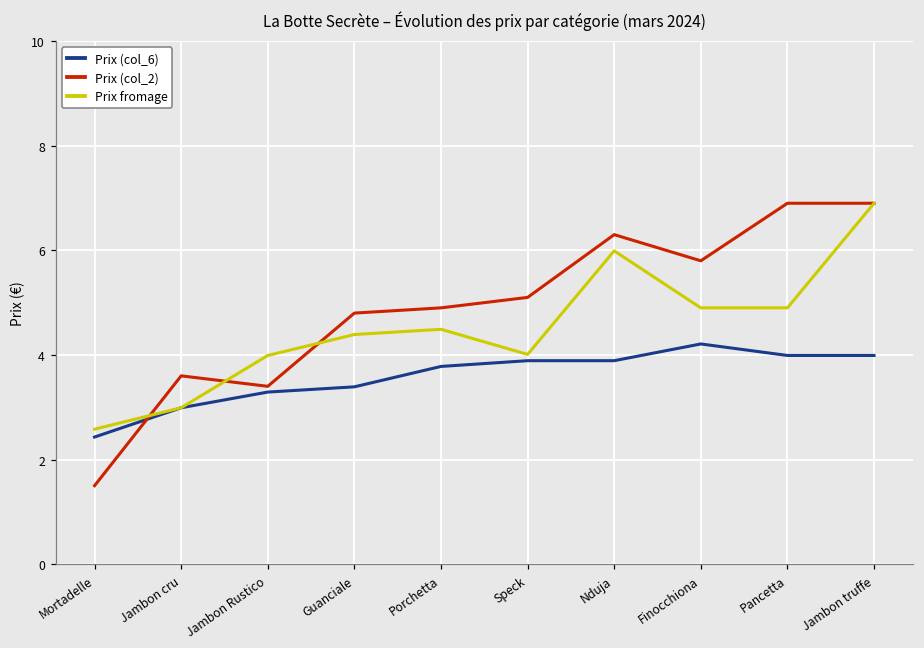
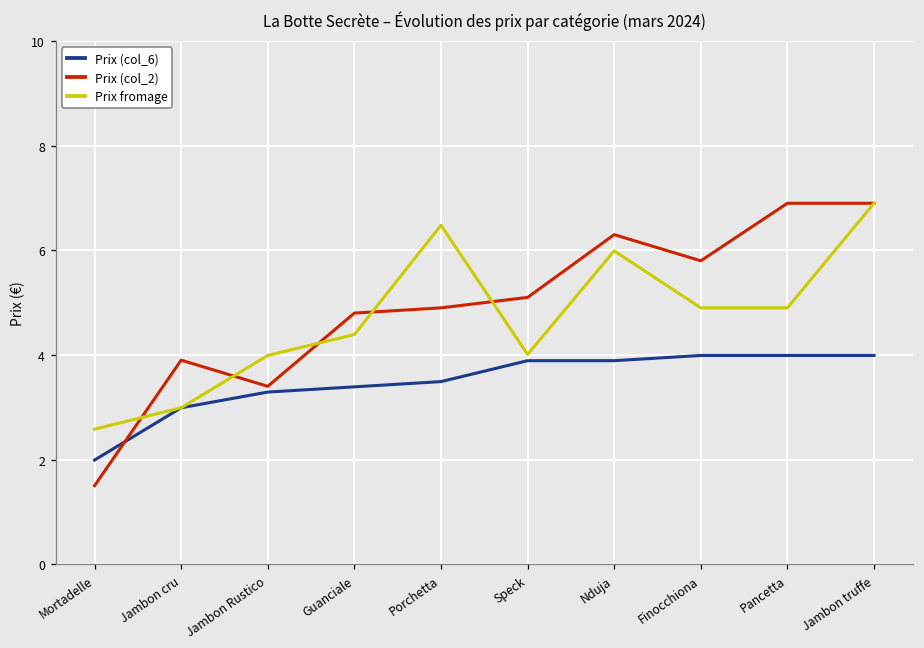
Prix (col_6), Mortadelle: 2.4 -> 2.0
Prix (col_2), Jambon cru: 3.6 -> 3.9
Prix (col_6), Porchetta: 3.8 -> 3.5
Prix fromage, Porchetta: 4.5 -> 6.5
Prix (col_6), Finocchiona: 4.2 -> 4.0
